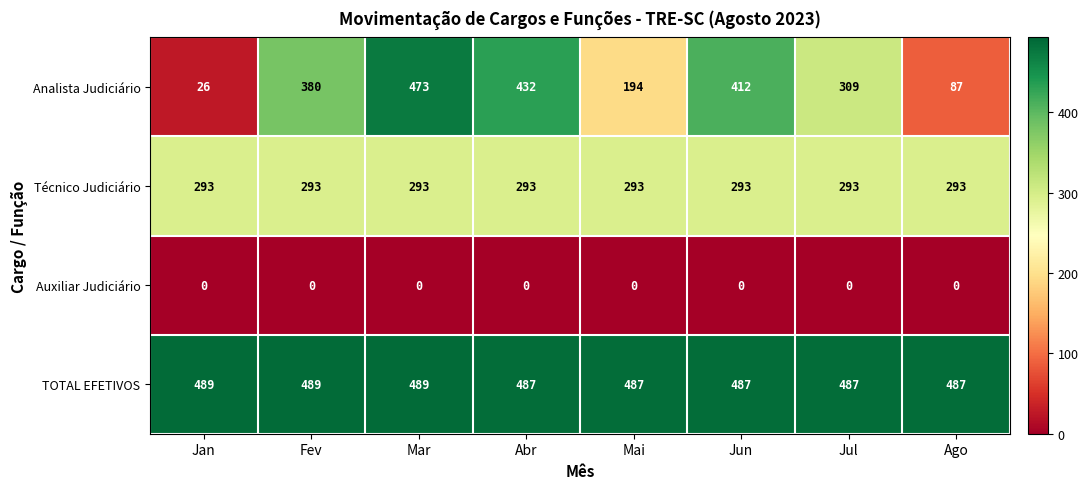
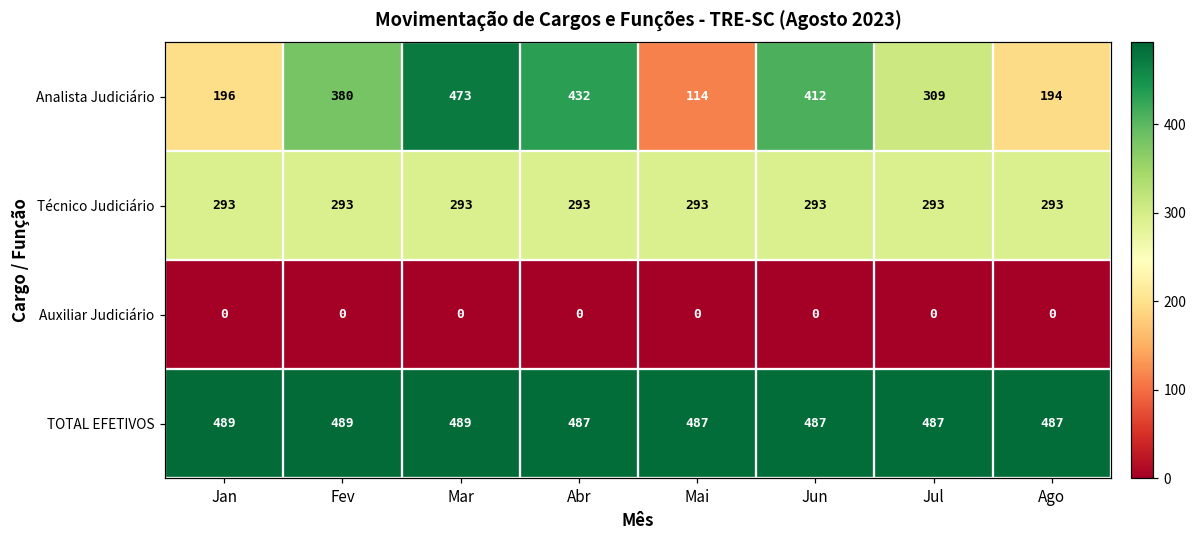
Analista Judiciário, Jan: 26 -> 196
Analista Judiciário, Mai: 194 -> 114
Analista Judiciário, Ago: 87 -> 194
